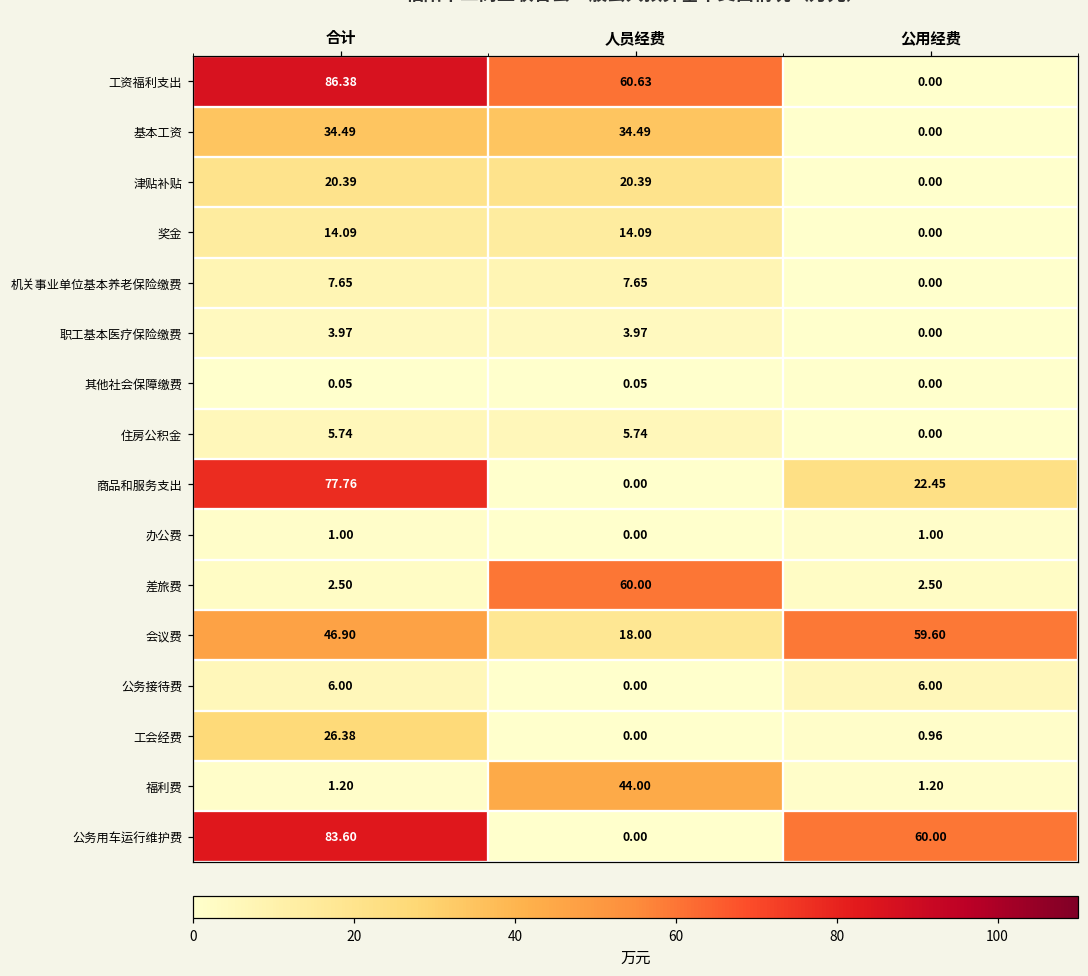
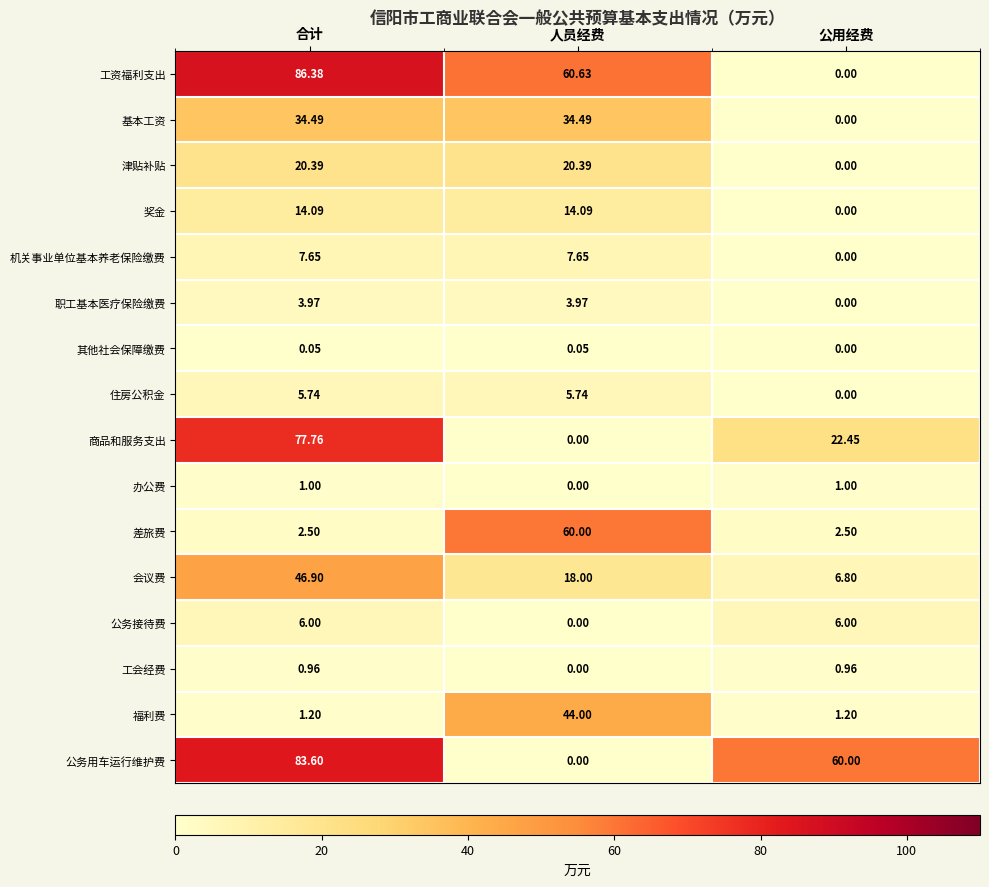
会议费, 公用经费: 59.60 -> 6.80
工会经费, 合计: 26.38 -> 0.96
